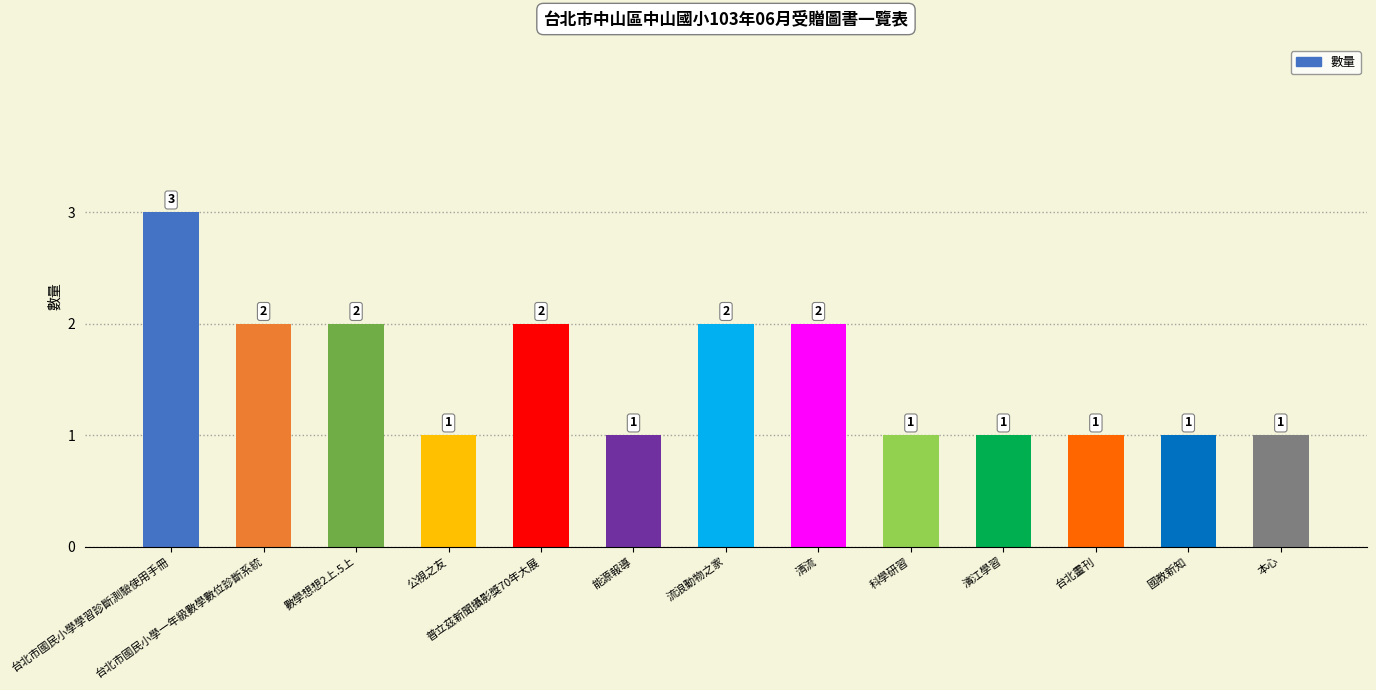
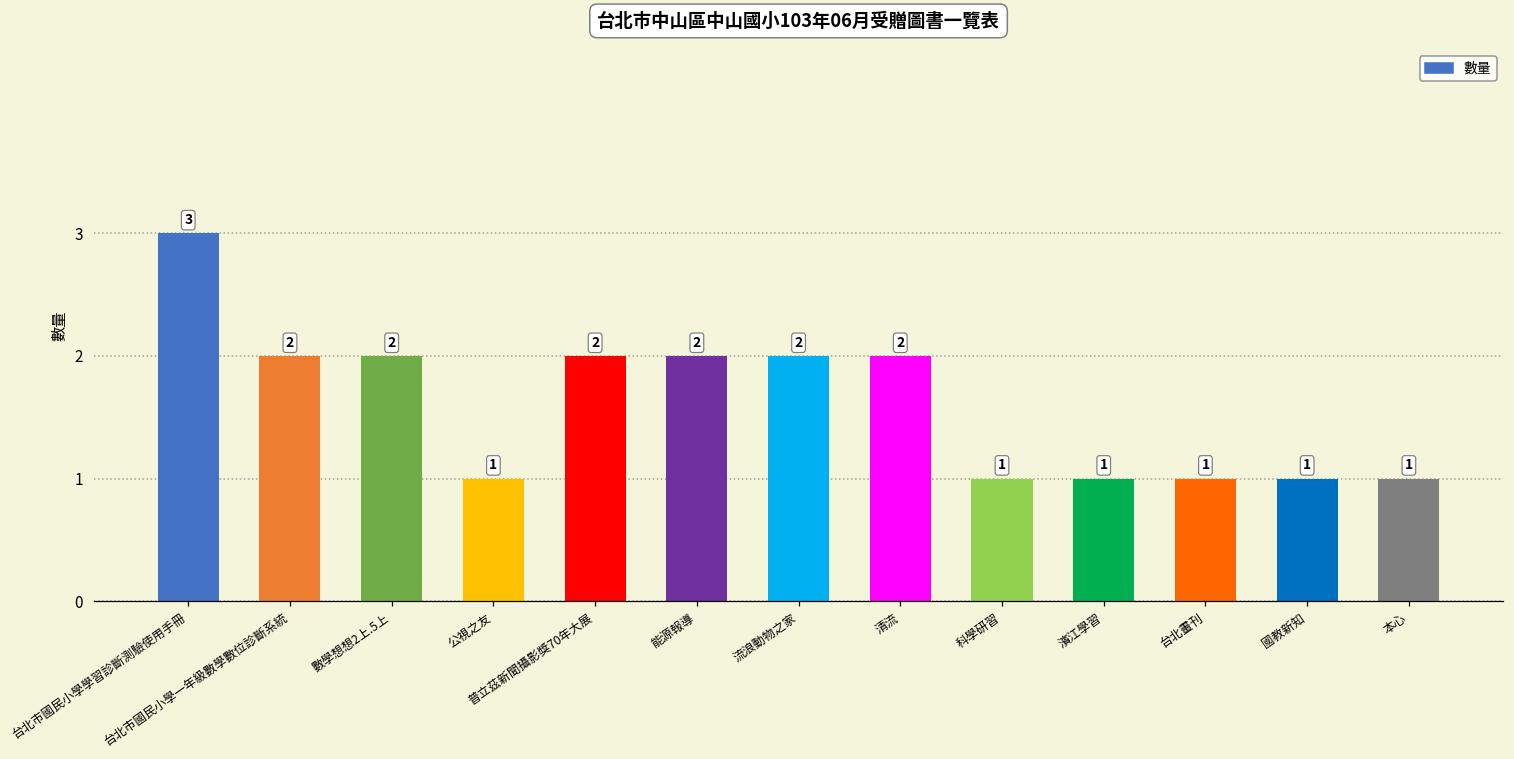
能源報導: 1 -> 2
